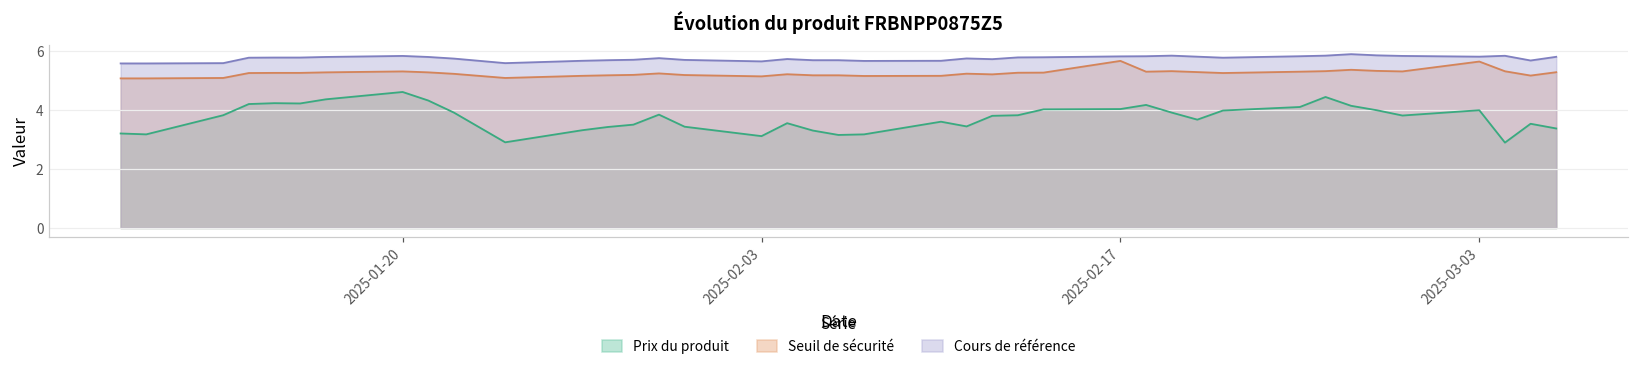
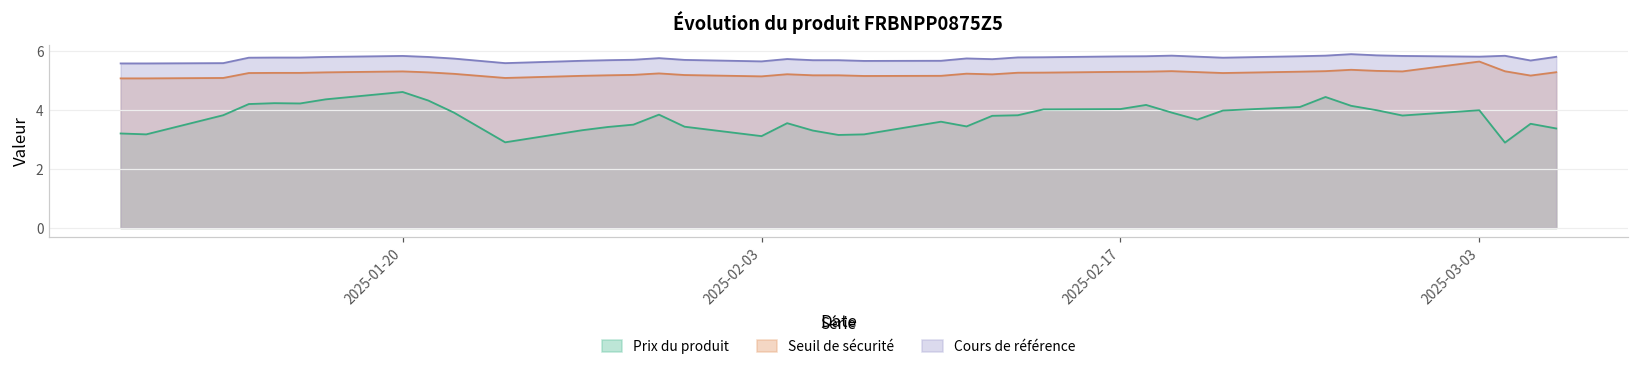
Seuil de sécurité, 2025-02-17: 5.7 -> 5.3
